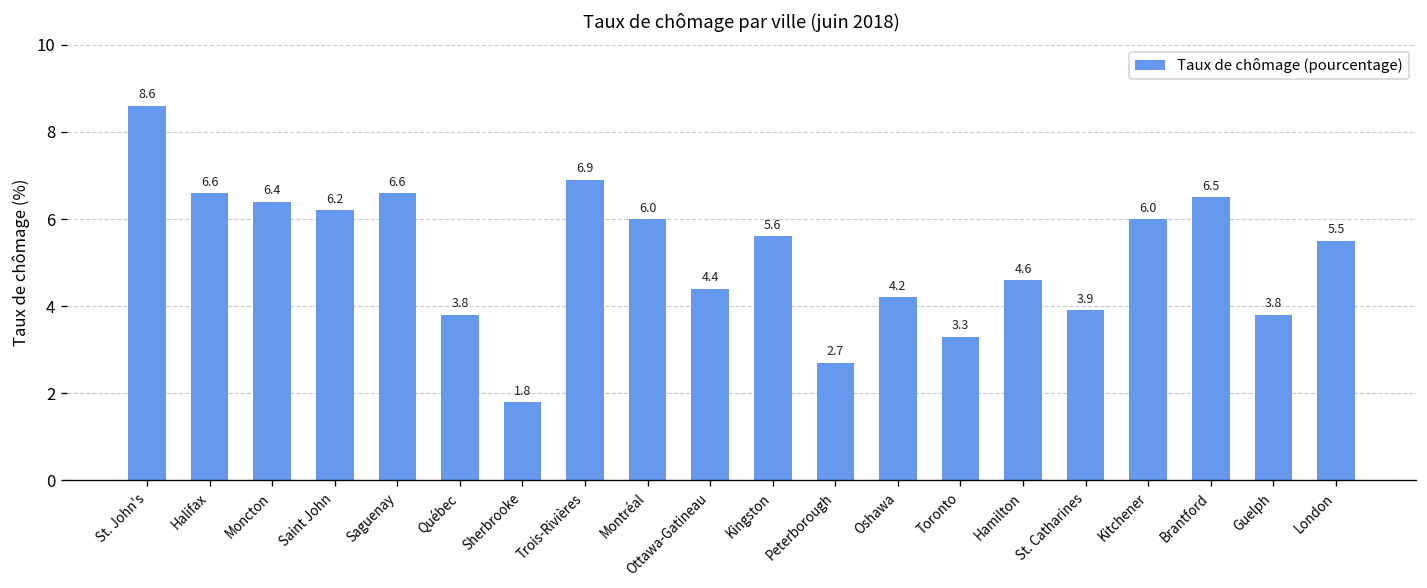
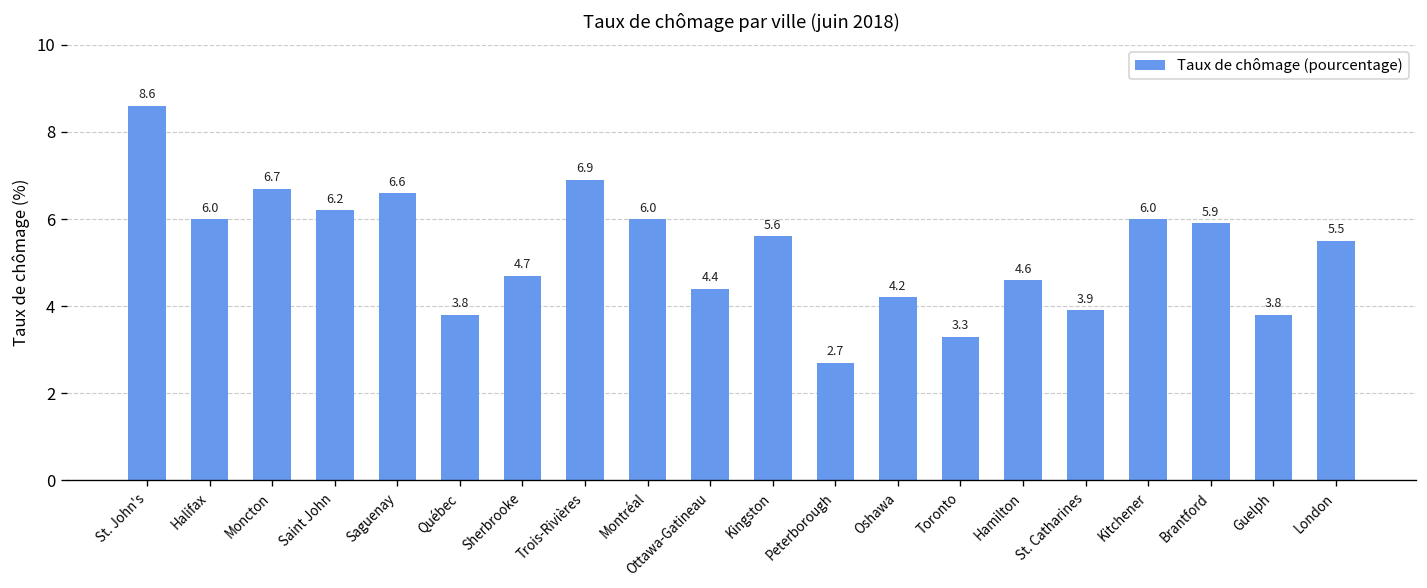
Halifax: 6.6 -> 6.0
Moncton: 6.4 -> 6.7
Sherbrooke: 1.8 -> 4.7
Brantford: 6.5 -> 5.9
